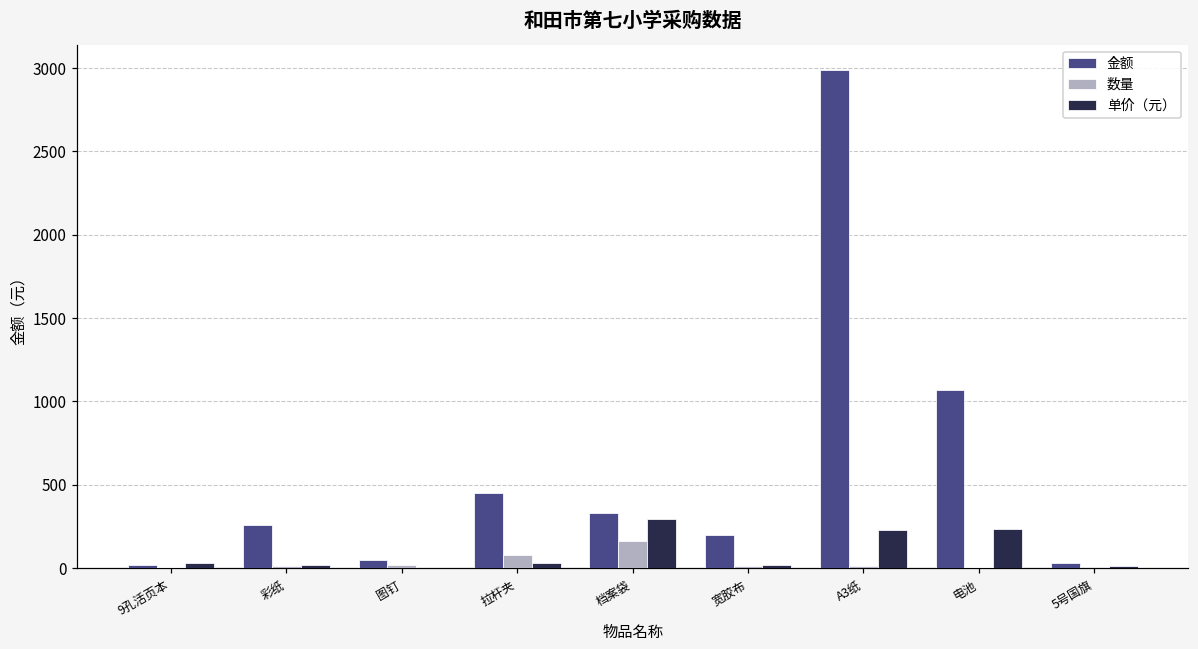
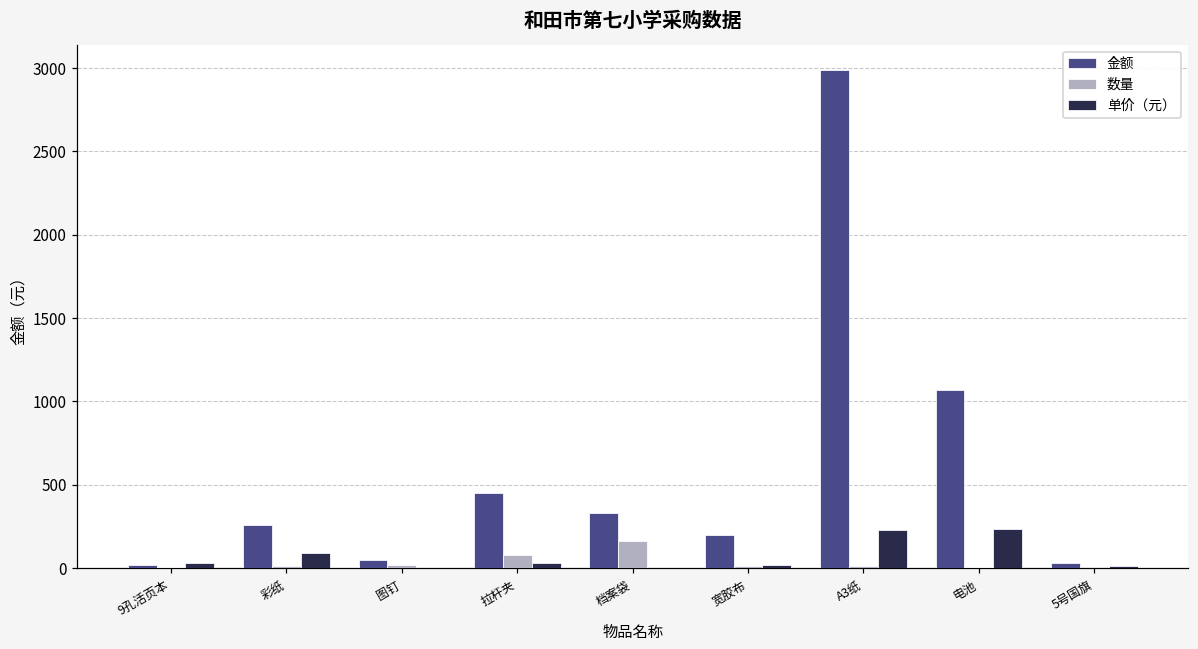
单价（元）, 彩纸: 20 -> 90
单价（元）, 档案袋: 290 -> 0
